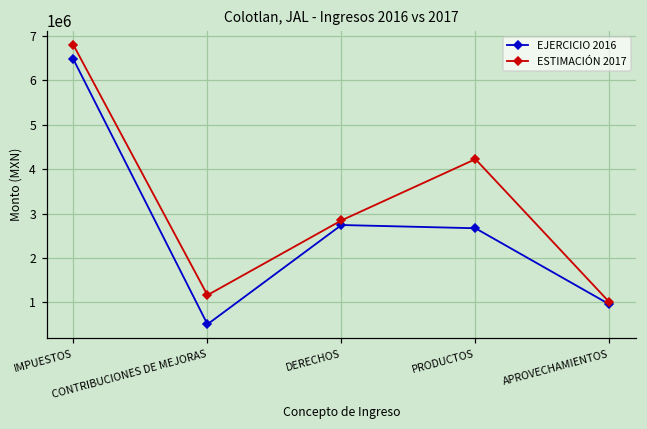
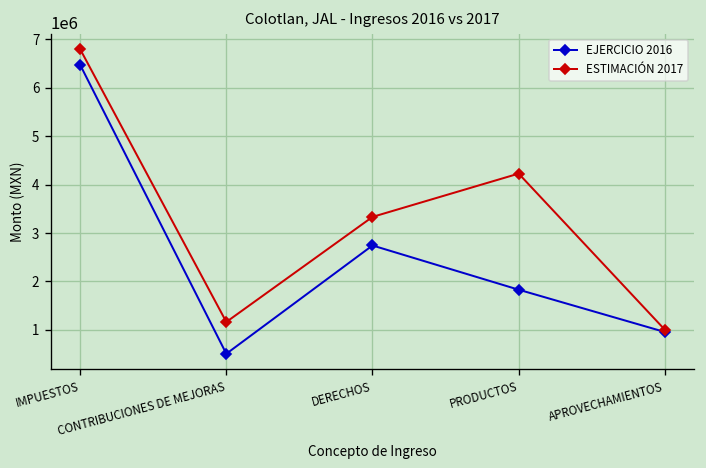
ESTIMACIÓN 2017, DERECHOS: 2800000 -> 3300000
EJERCICIO 2016, PRODUCTOS: 2700000 -> 1800000
